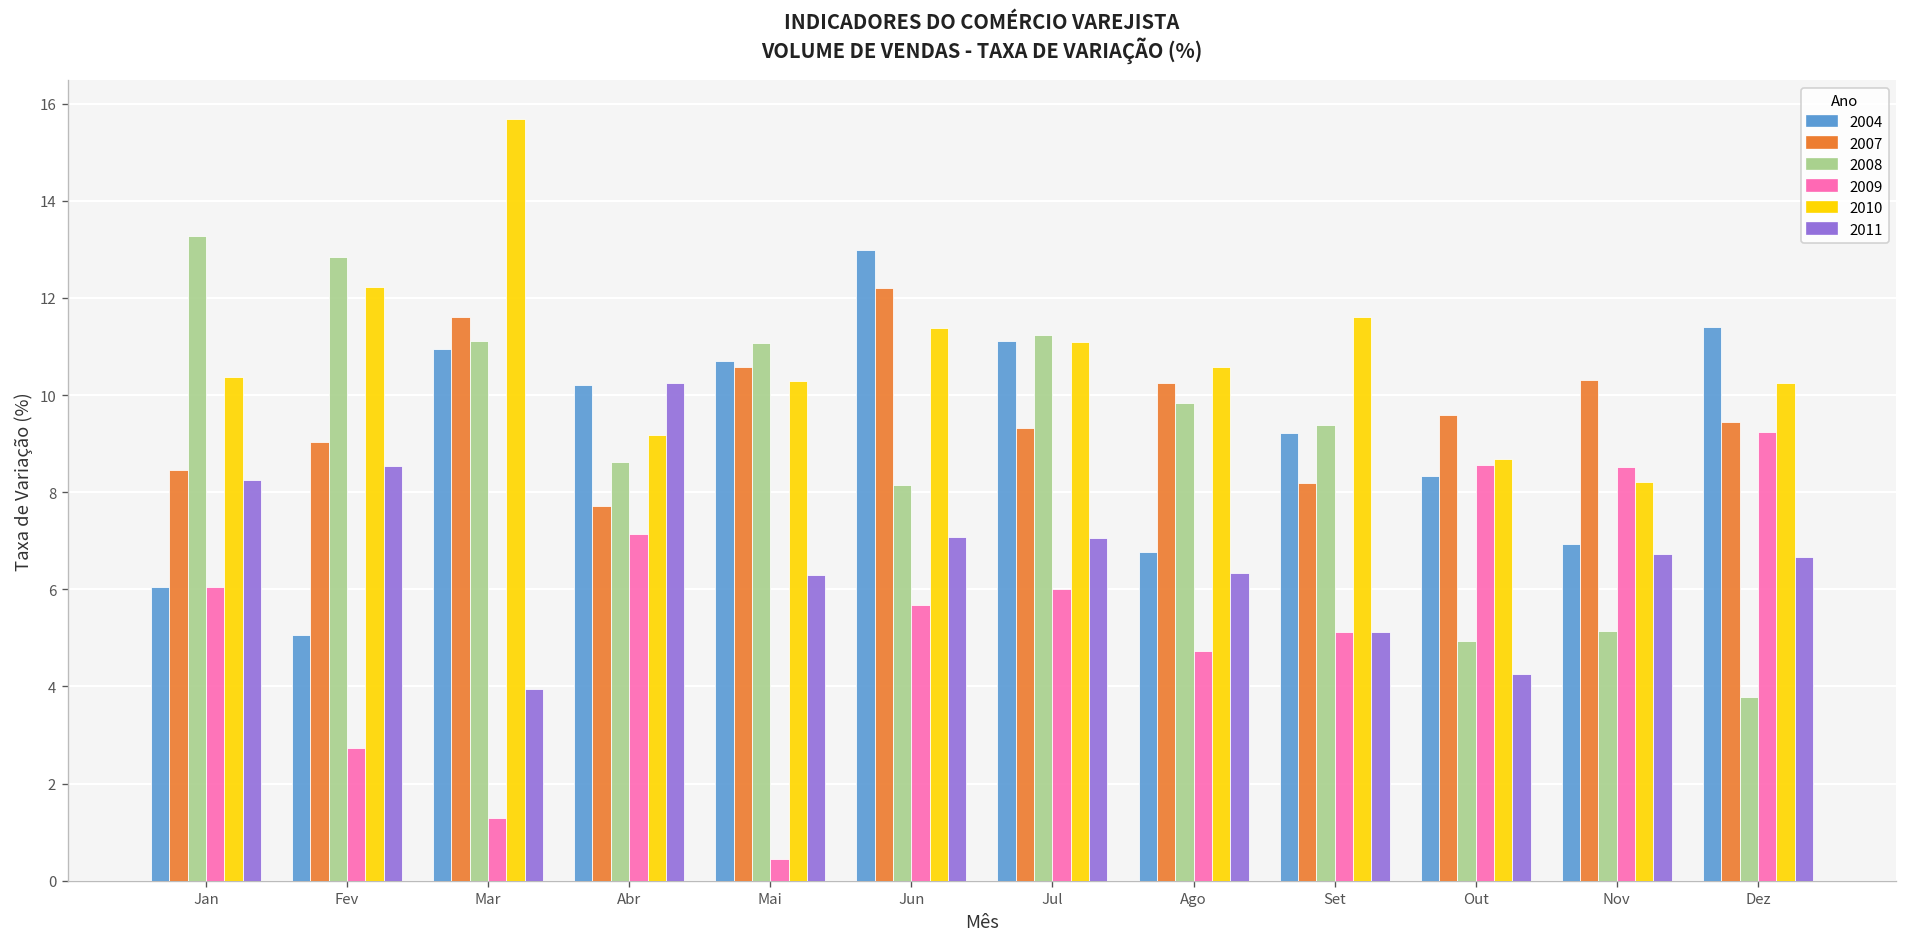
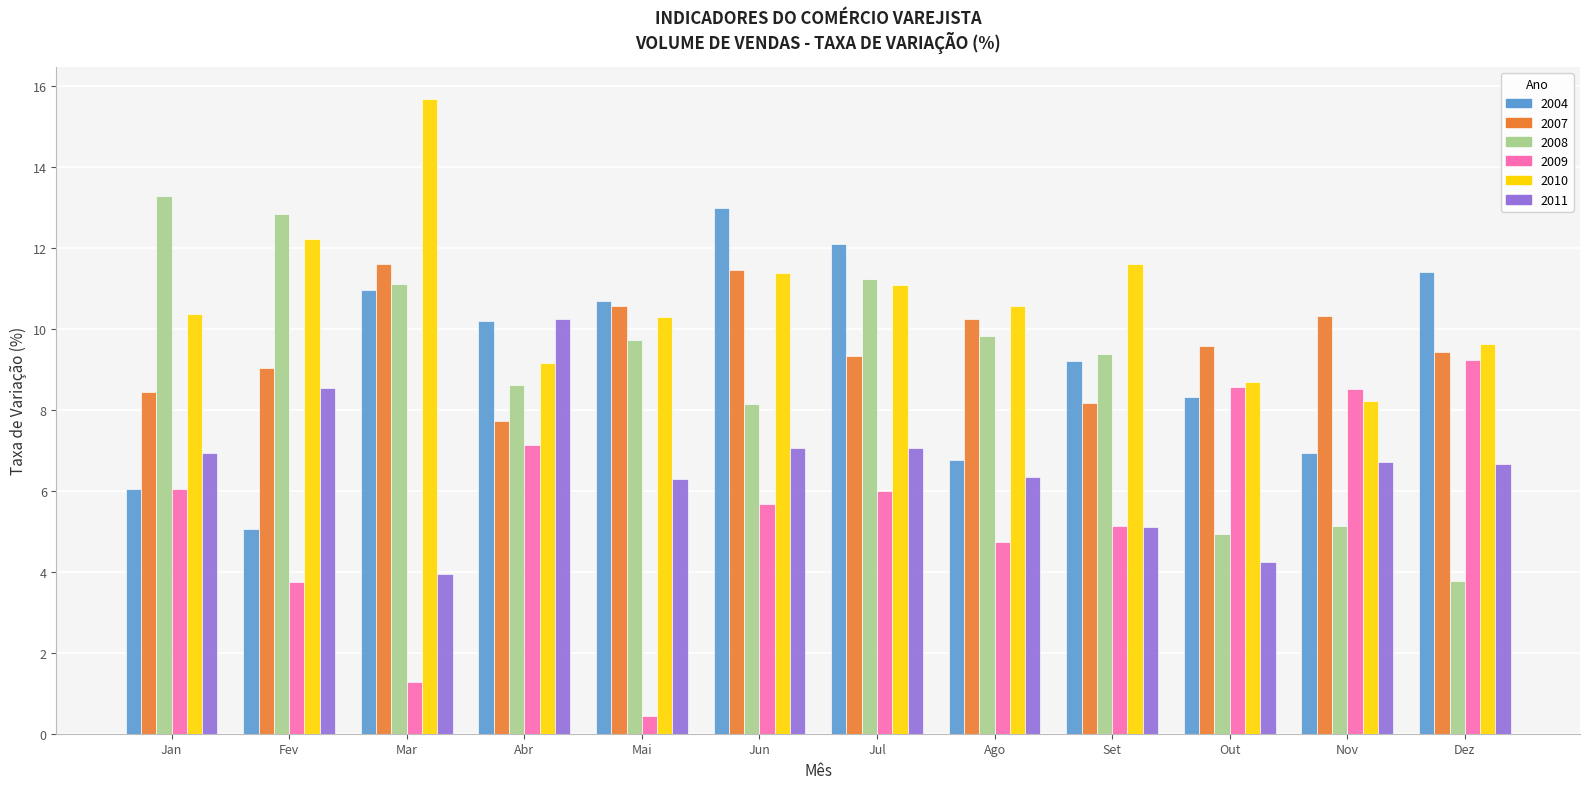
2011, Jan: 8.3 -> 6.9
2009, Fev: 2.7 -> 3.7
2008, Mai: 11.1 -> 9.7
2007, Jun: 12.2 -> 11.5
2004, Jul: 11.1 -> 12.1
2010, Dez: 10.3 -> 9.6
